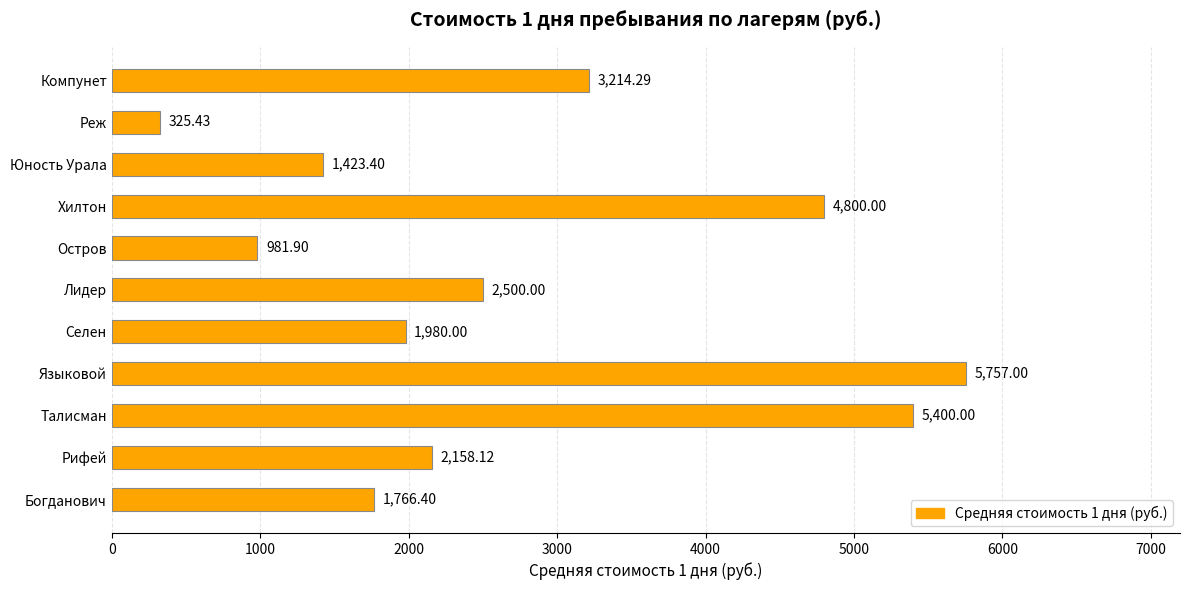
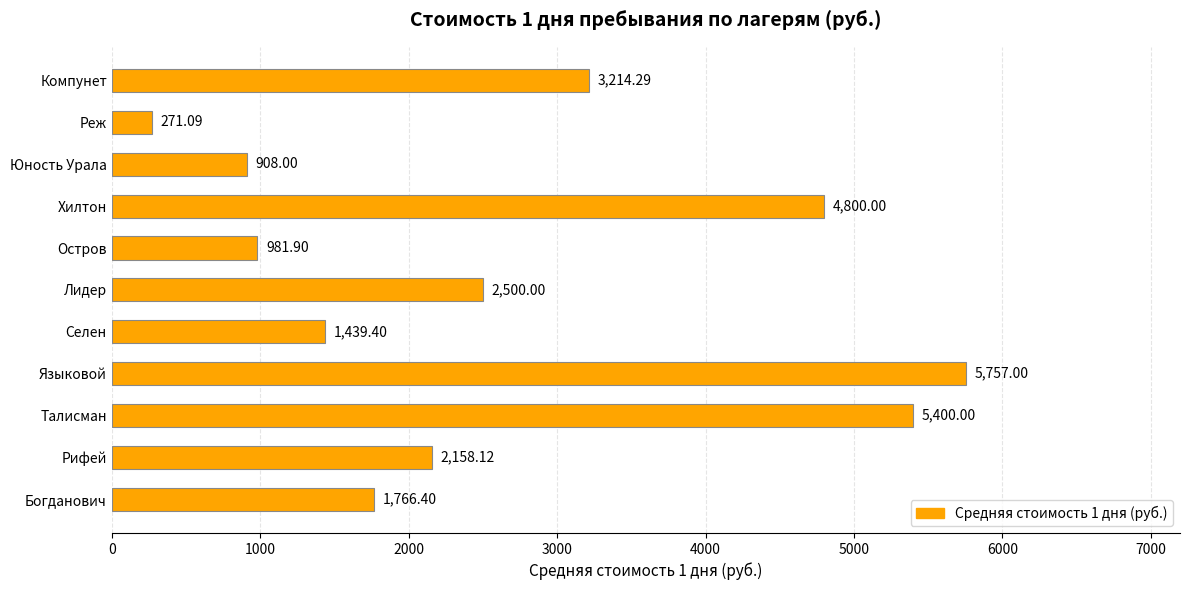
Реж: 325.43 -> 271.09
Юность Урала: 1,423.40 -> 908.00
Селен: 1,980.00 -> 1,439.40
